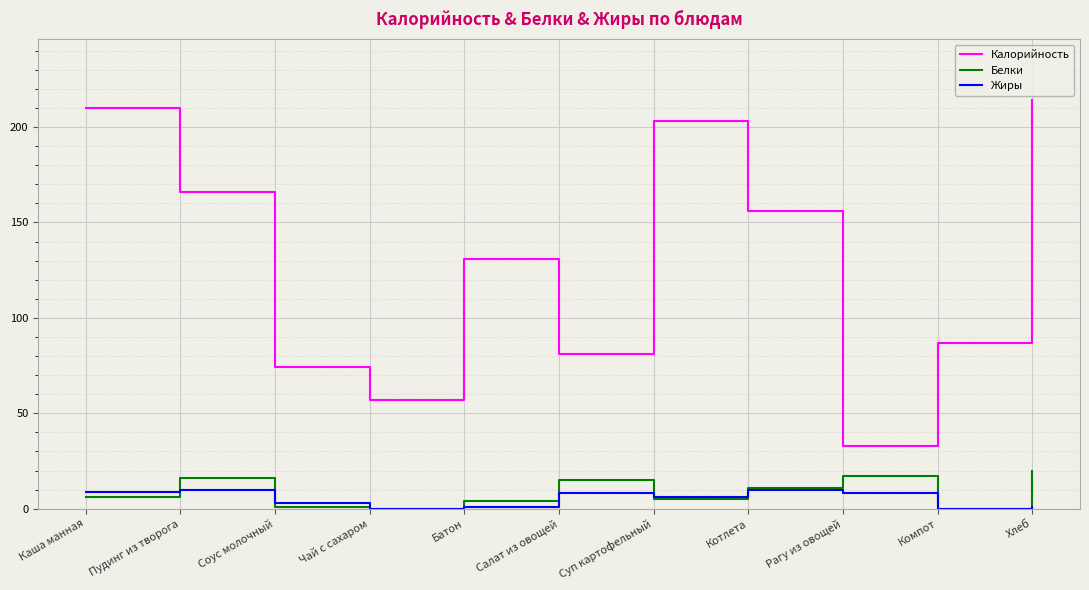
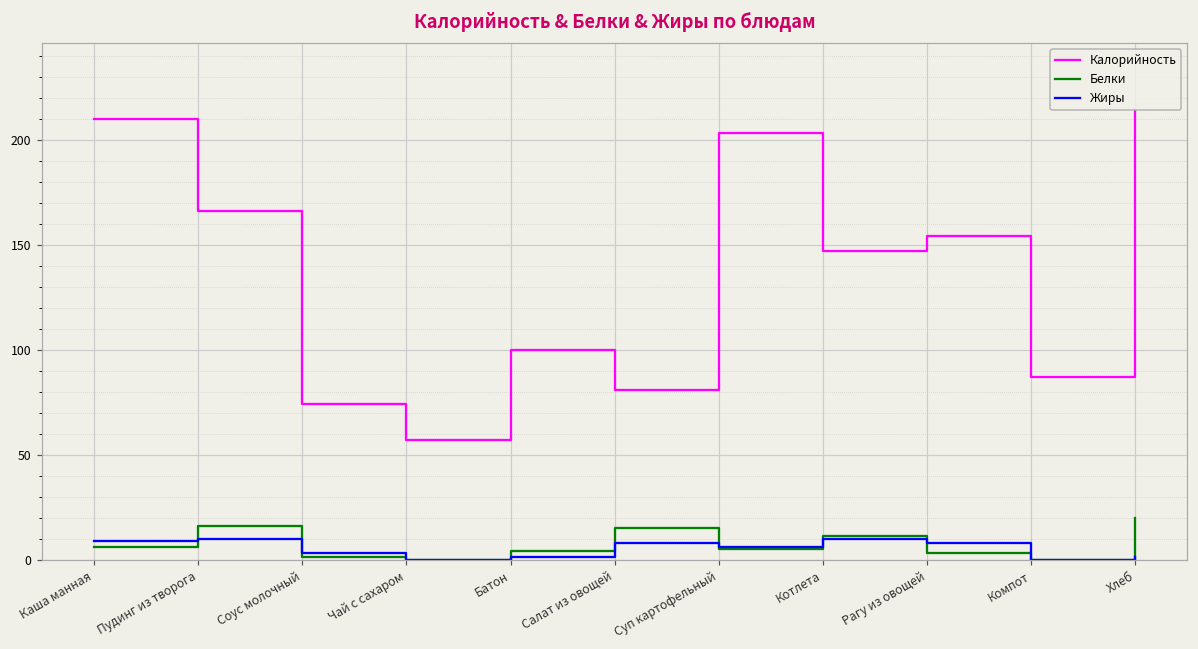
Калорийность, Батон: 131 -> 100
Калорийность, Котлета: 156 -> 147
Калорийность, Рагу из овощей: 33 -> 154
Белки, Рагу из овощей: 17 -> 3
